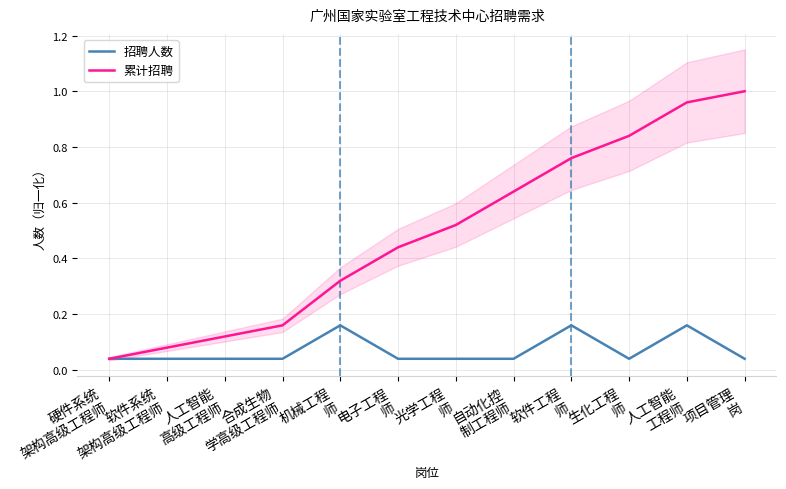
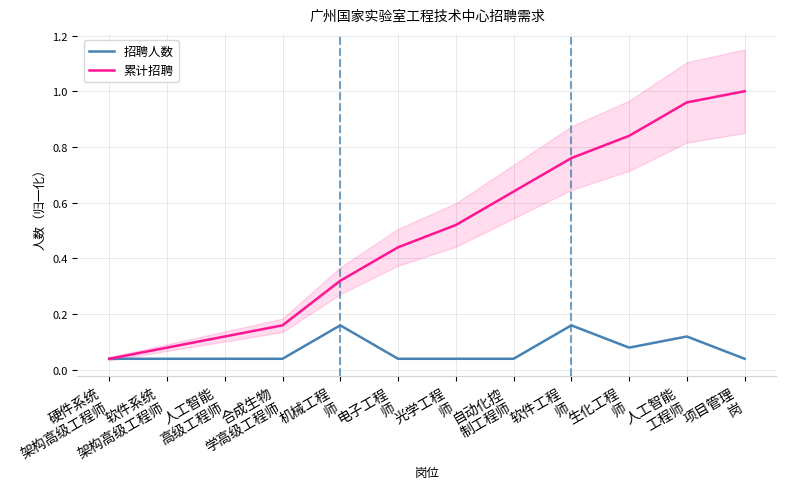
招聘人数, 生化工程 师: 0.04 -> 0.08
招聘人数, 人工智能 工程师: 0.16 -> 0.12
